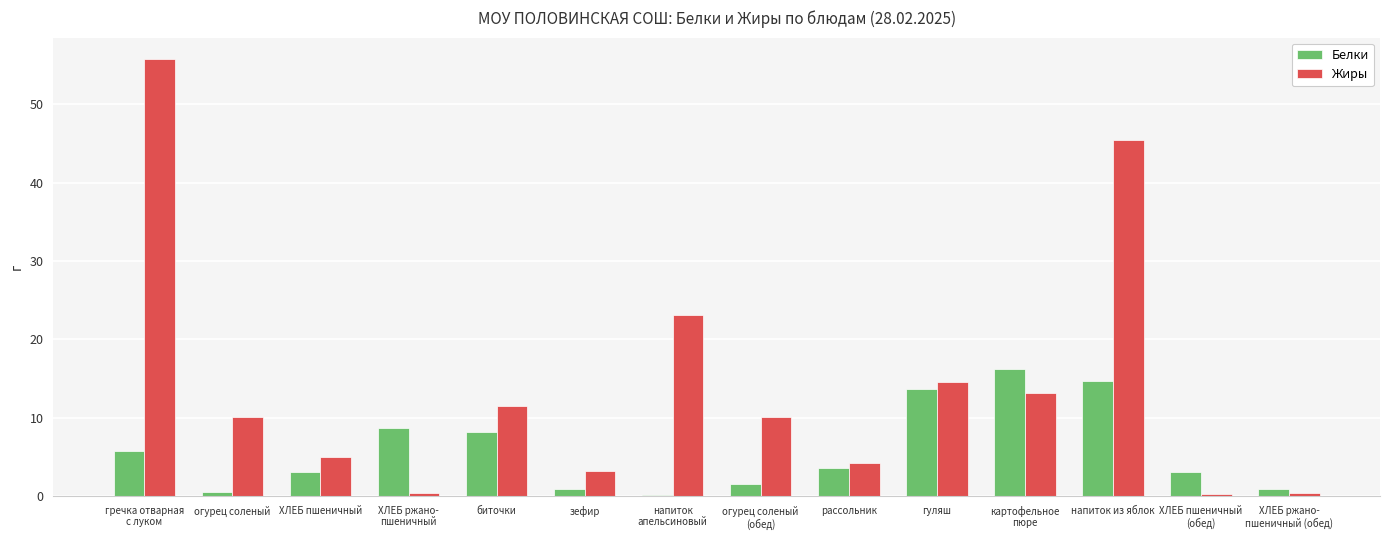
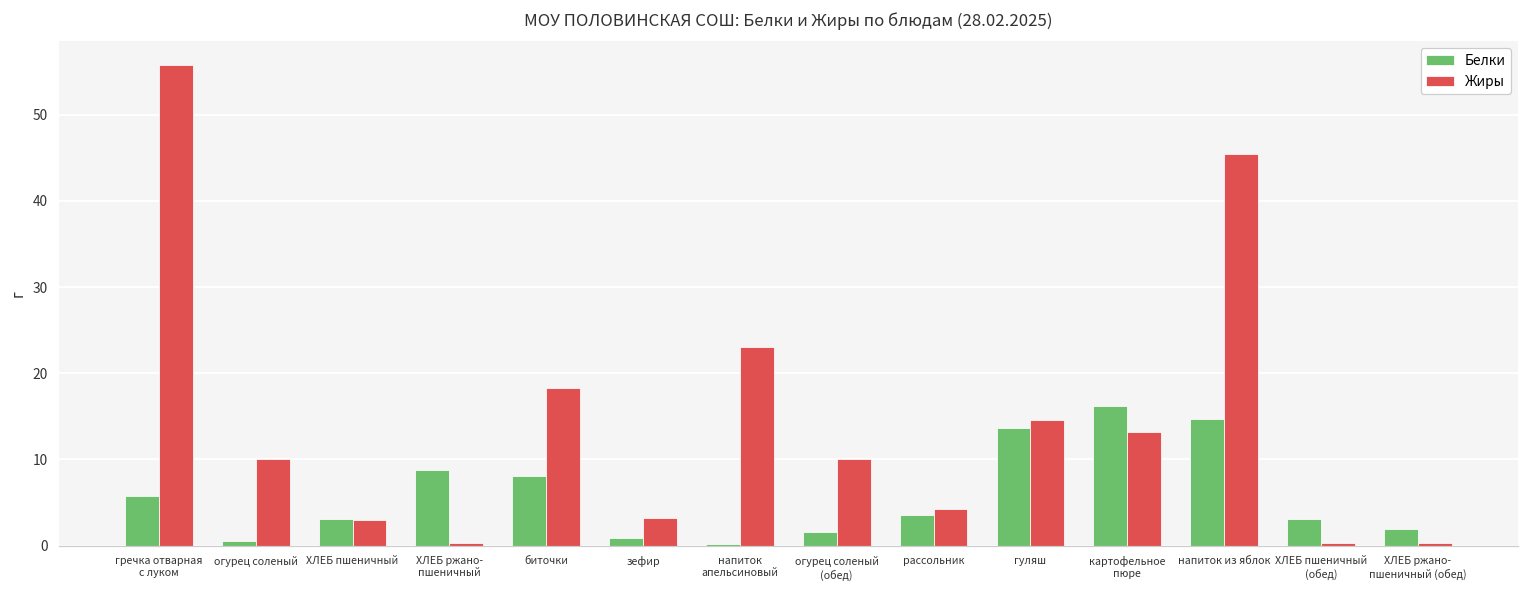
Жиры, ХЛЕБ пшеничный: 5 -> 3
Жиры, биточки: 11 -> 18
Белки, ХЛЕБ ржано- пшеничный (обед): 1 -> 2
